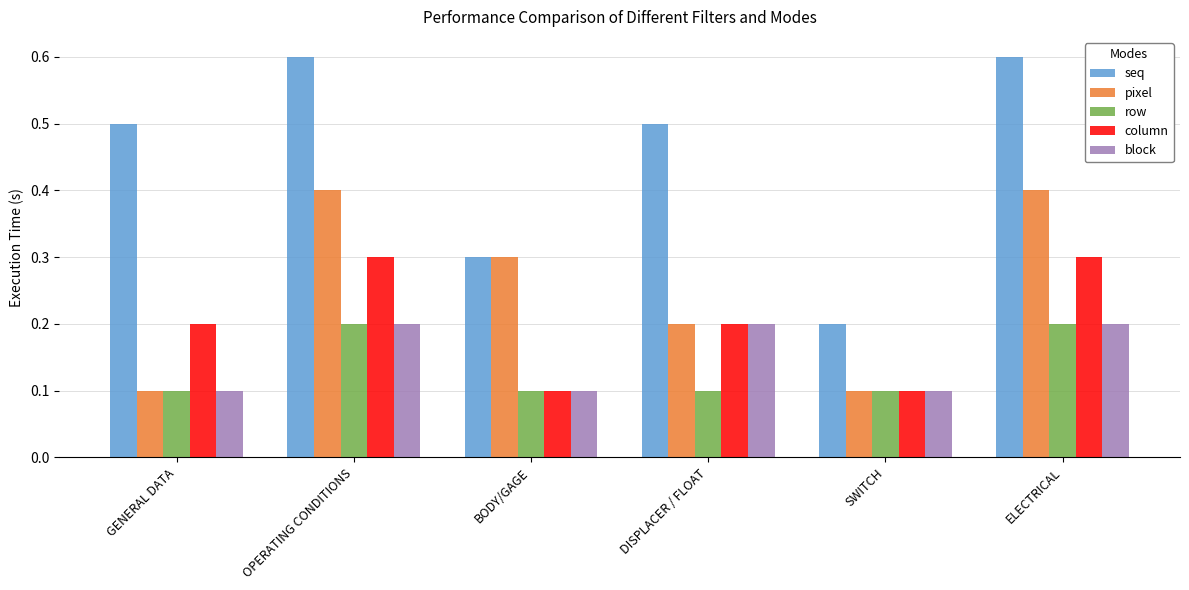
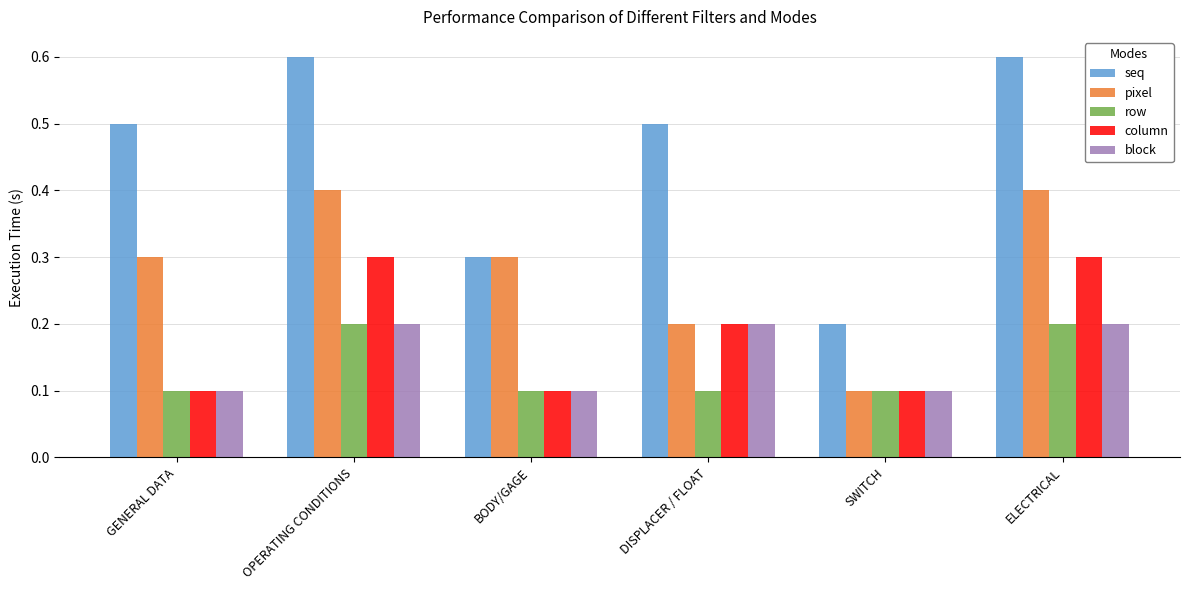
pixel, GENERAL DATA: 0.10 -> 0.30
column, GENERAL DATA: 0.20 -> 0.10
